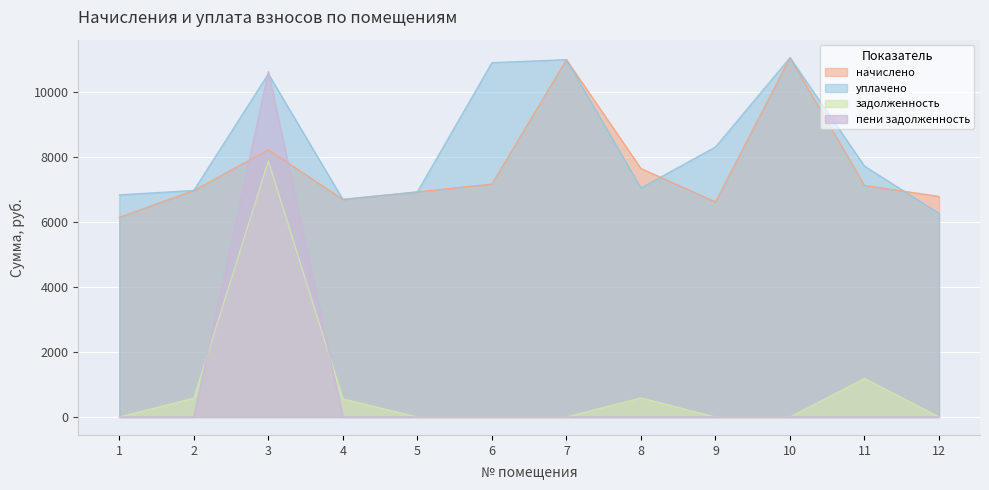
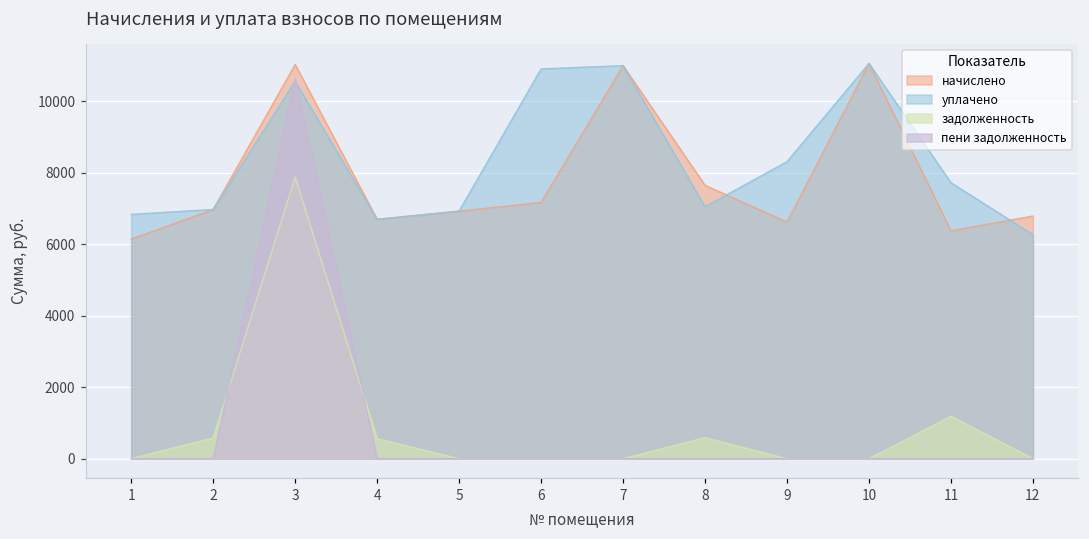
начислено, 3: 8200 -> 11000
начислено, 11: 7100 -> 6400
